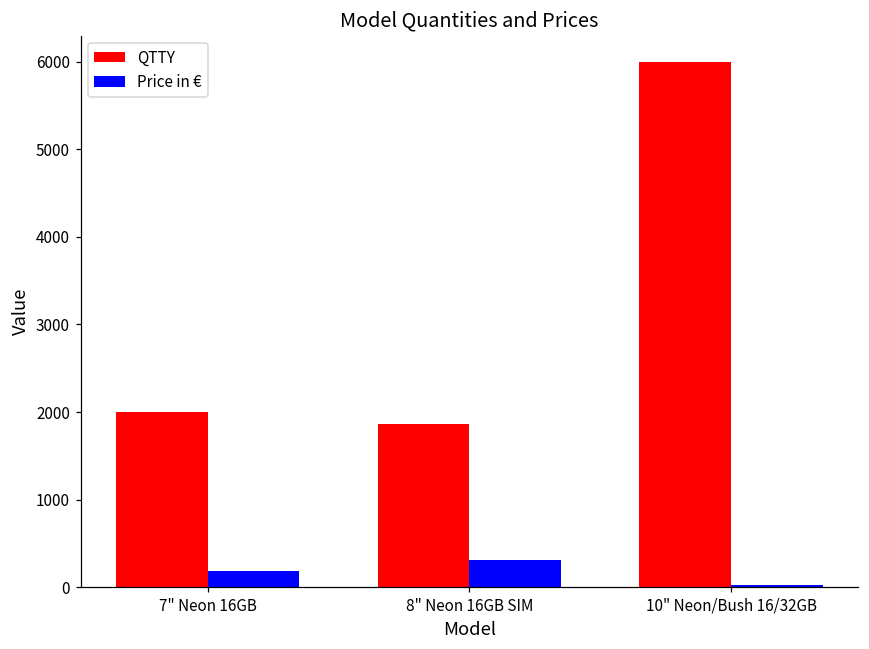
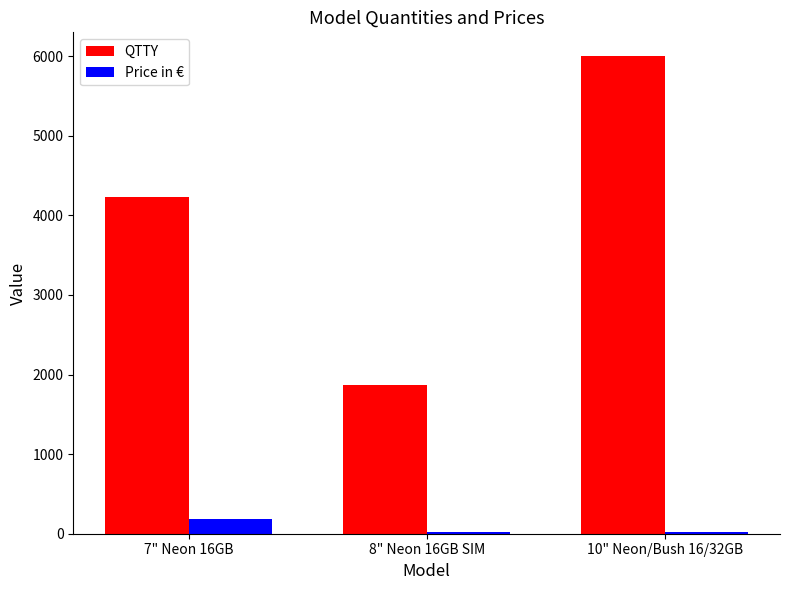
QTTY, 7" Neon 16GB: 2000 -> 4200
Price in €, 8" Neon 16GB SIM: 300 -> 0
